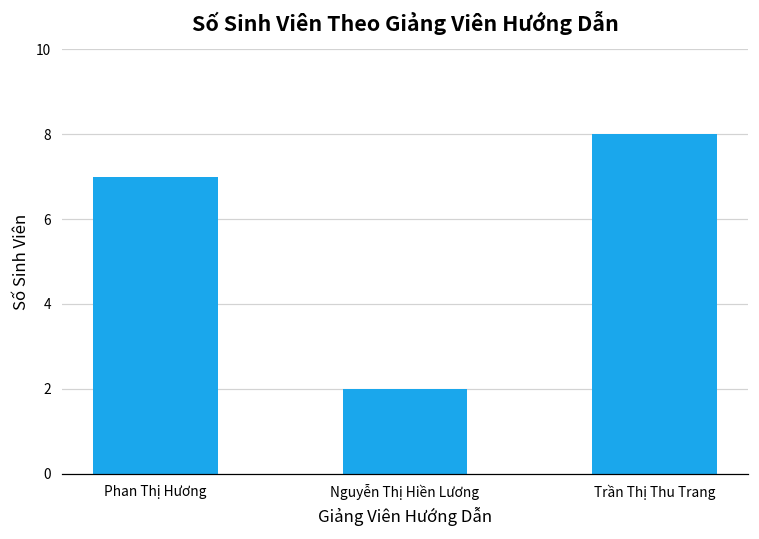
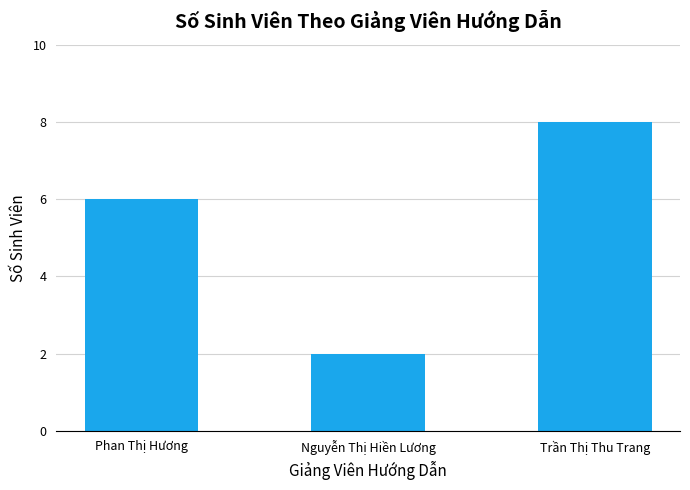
Phan Thị Hương: 7 -> 6
